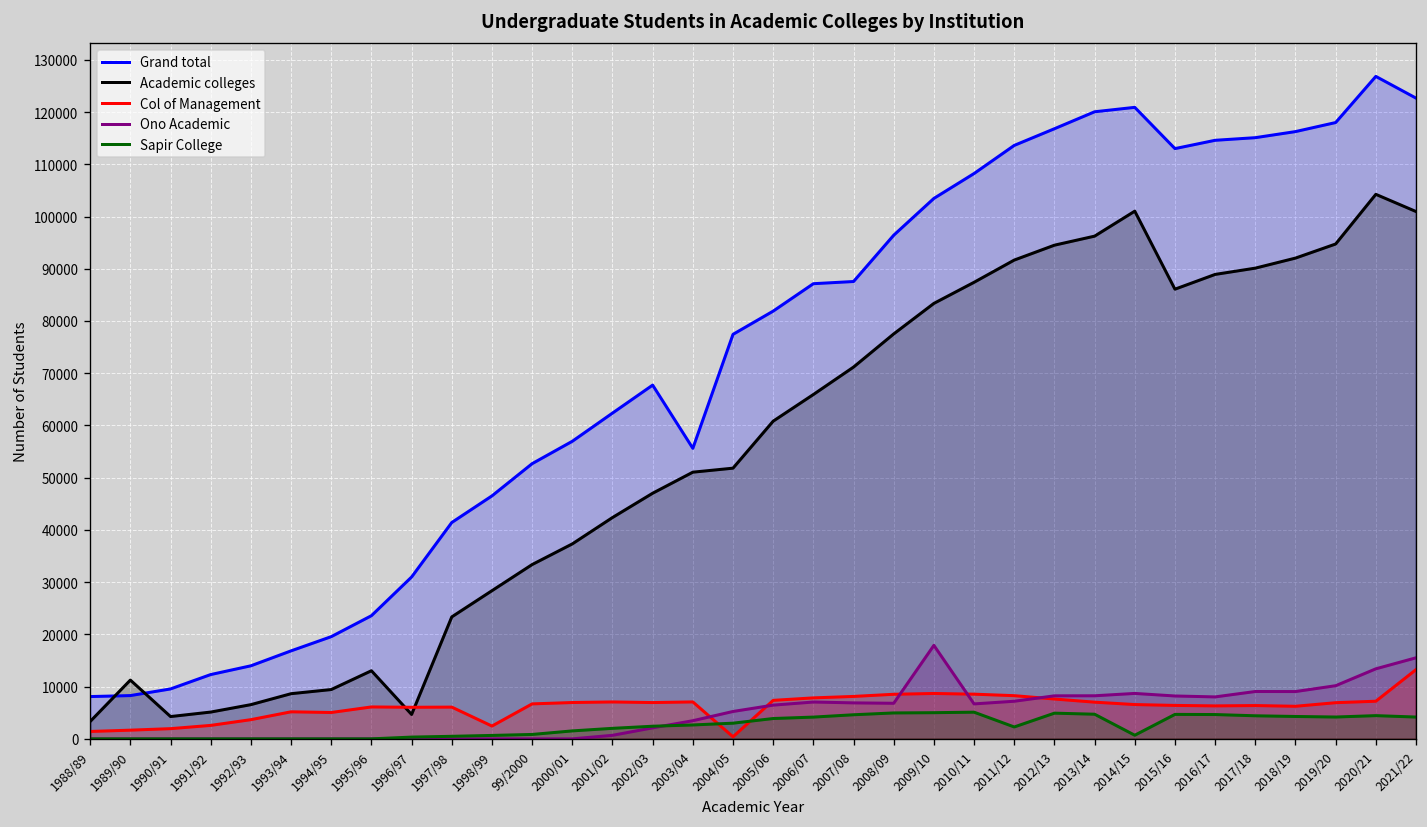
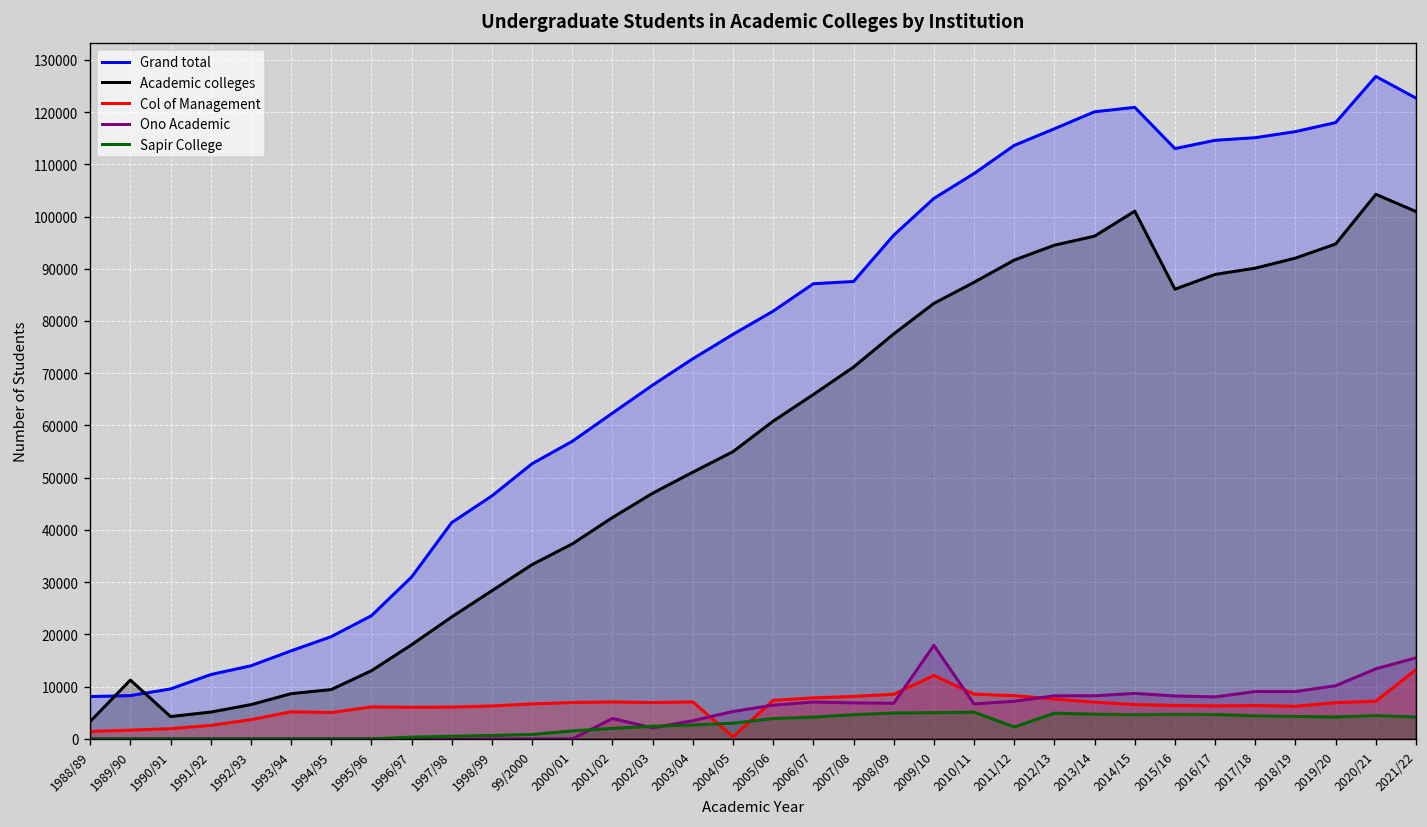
Academic colleges, 1996/97: 5000 -> 18000
Col of Management, 1998/99: 2000 -> 6000
Ono Academic, 2001/02: 1000 -> 4000
Grand total, 2003/04: 56000 -> 73000
Academic colleges, 2004/05: 52000 -> 55000
Col of Management, 2009/10: 9000 -> 12000
Sapir College, 2014/15: 1000 -> 5000
